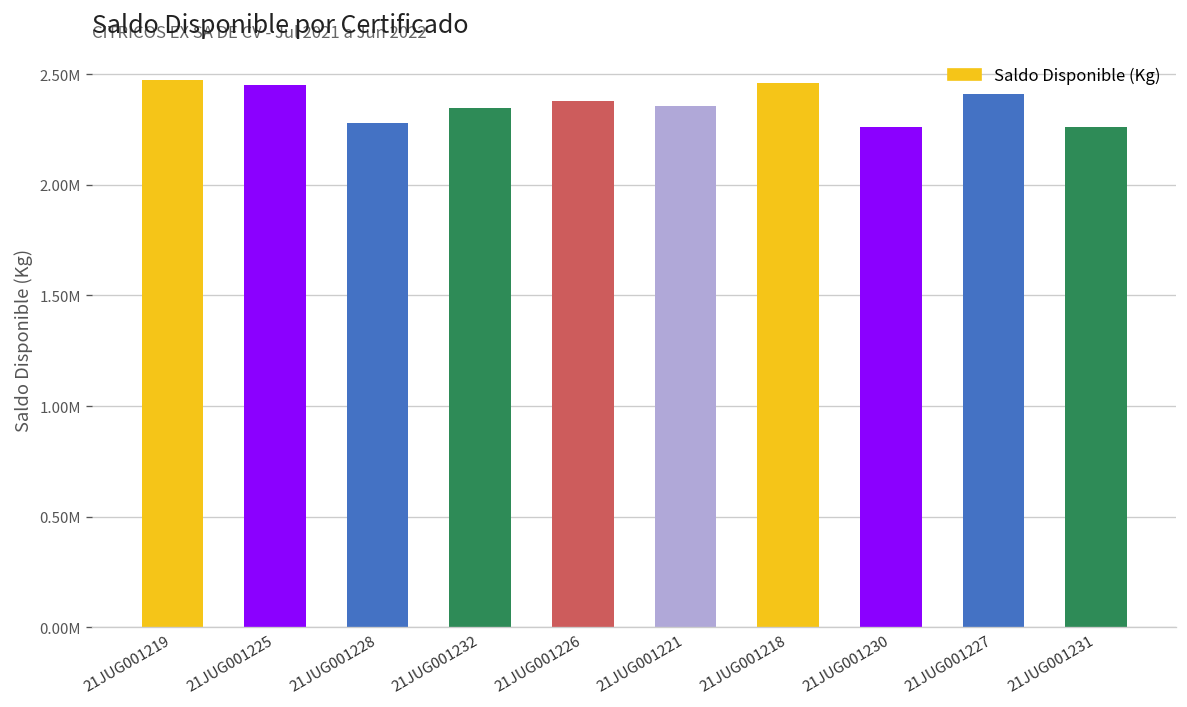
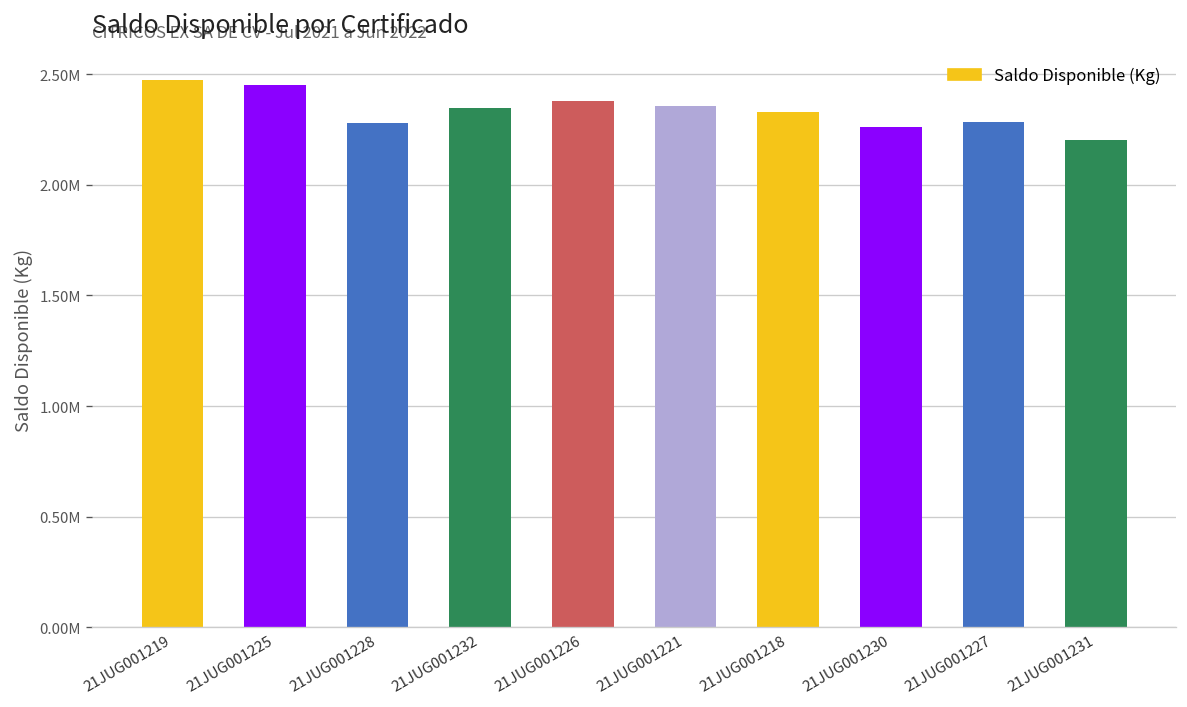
21JUG001218: 2460000 -> 2330000
21JUG001227: 2410000 -> 2280000
21JUG001231: 2260000 -> 2200000
